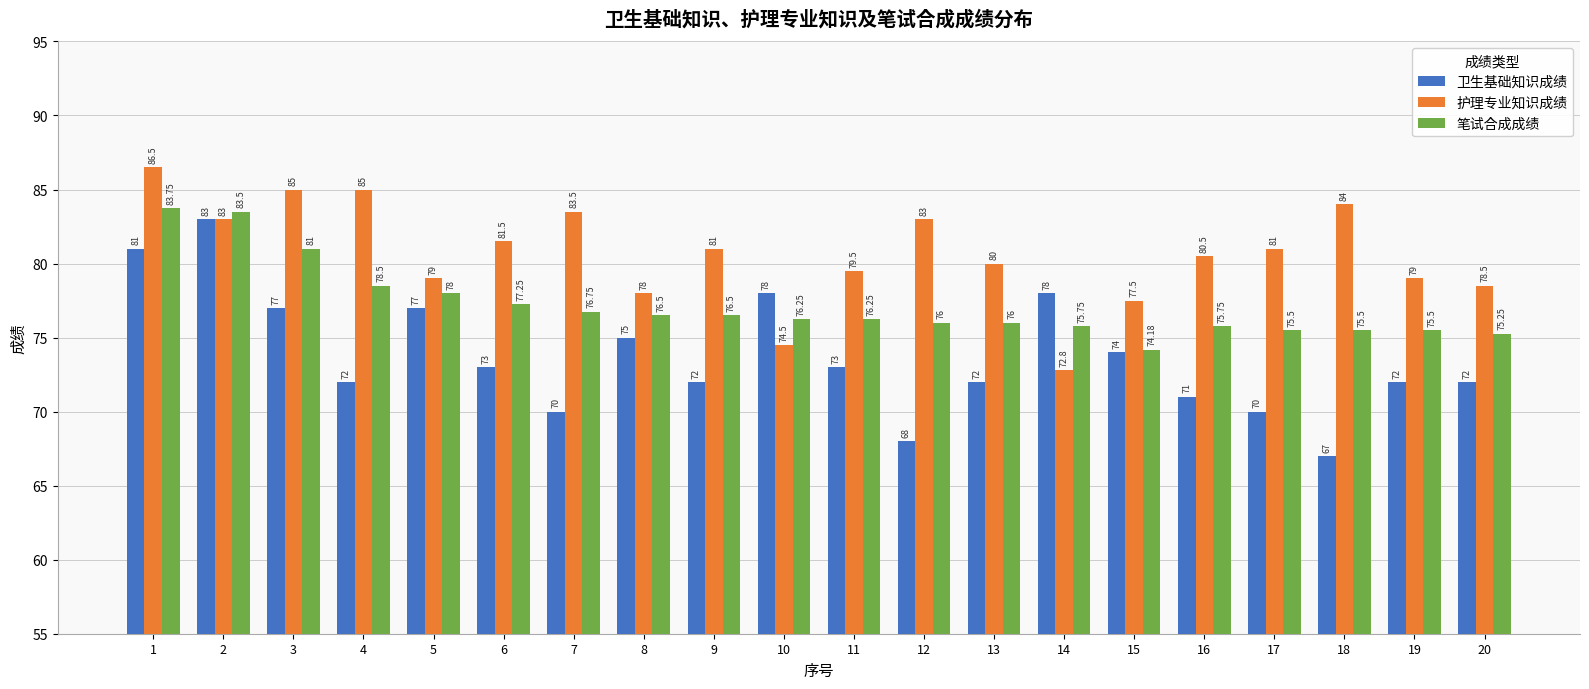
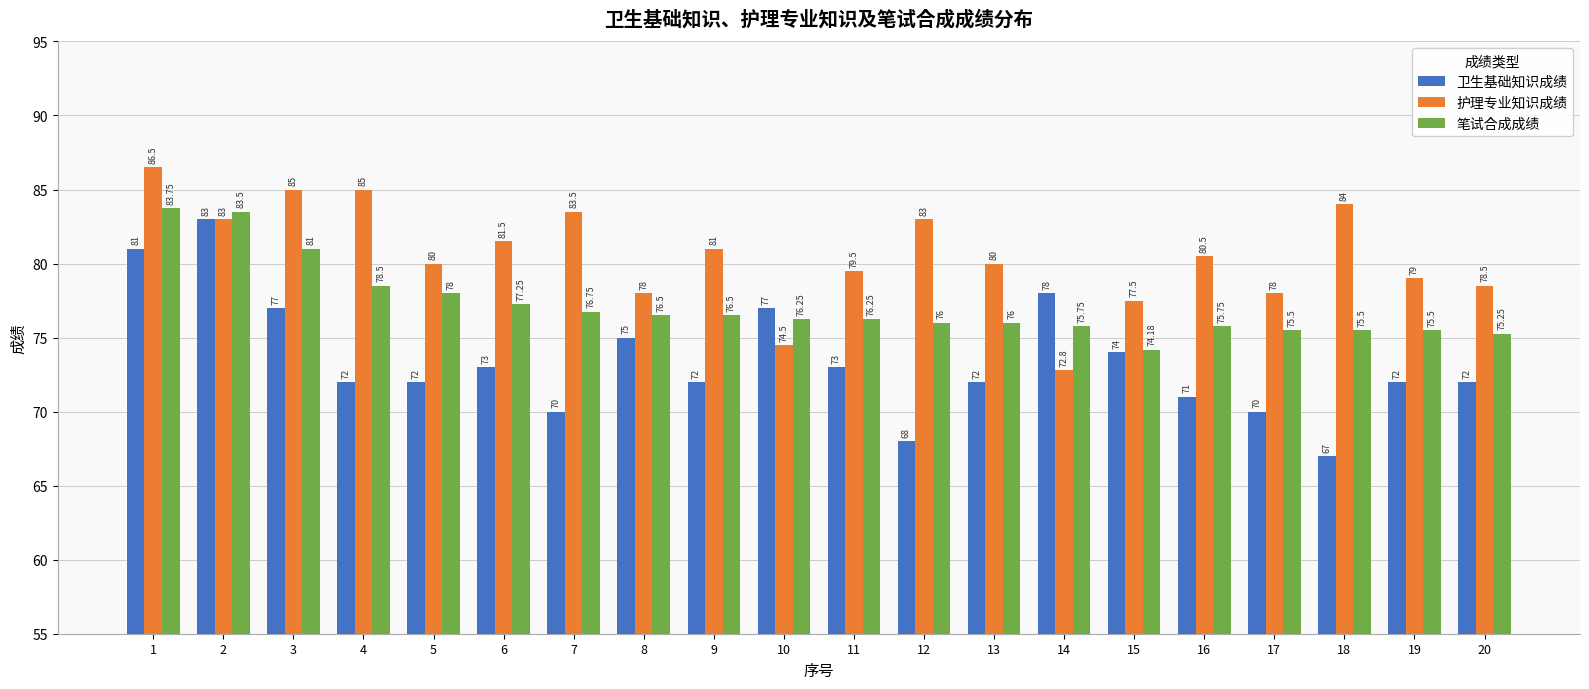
卫生基础知识成绩, 5: 77 -> 72
护理专业知识成绩, 5: 79 -> 80
卫生基础知识成绩, 10: 78 -> 77
护理专业知识成绩, 17: 81 -> 78
